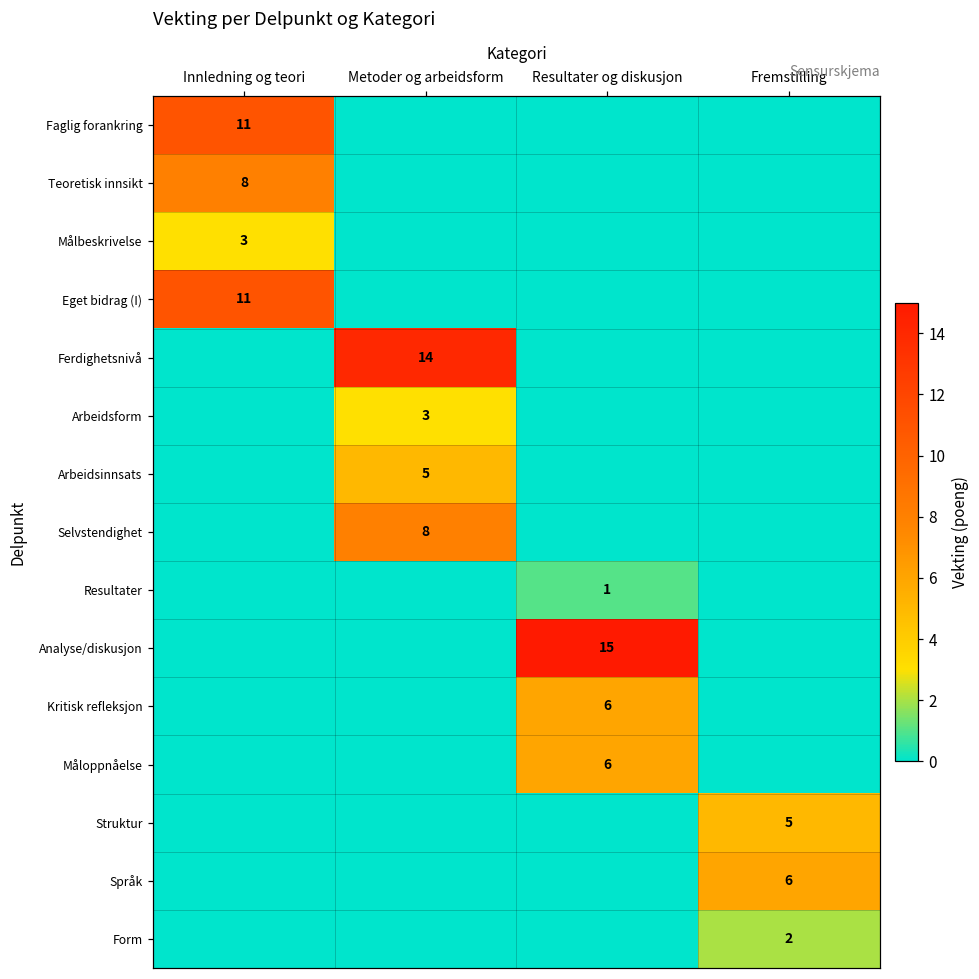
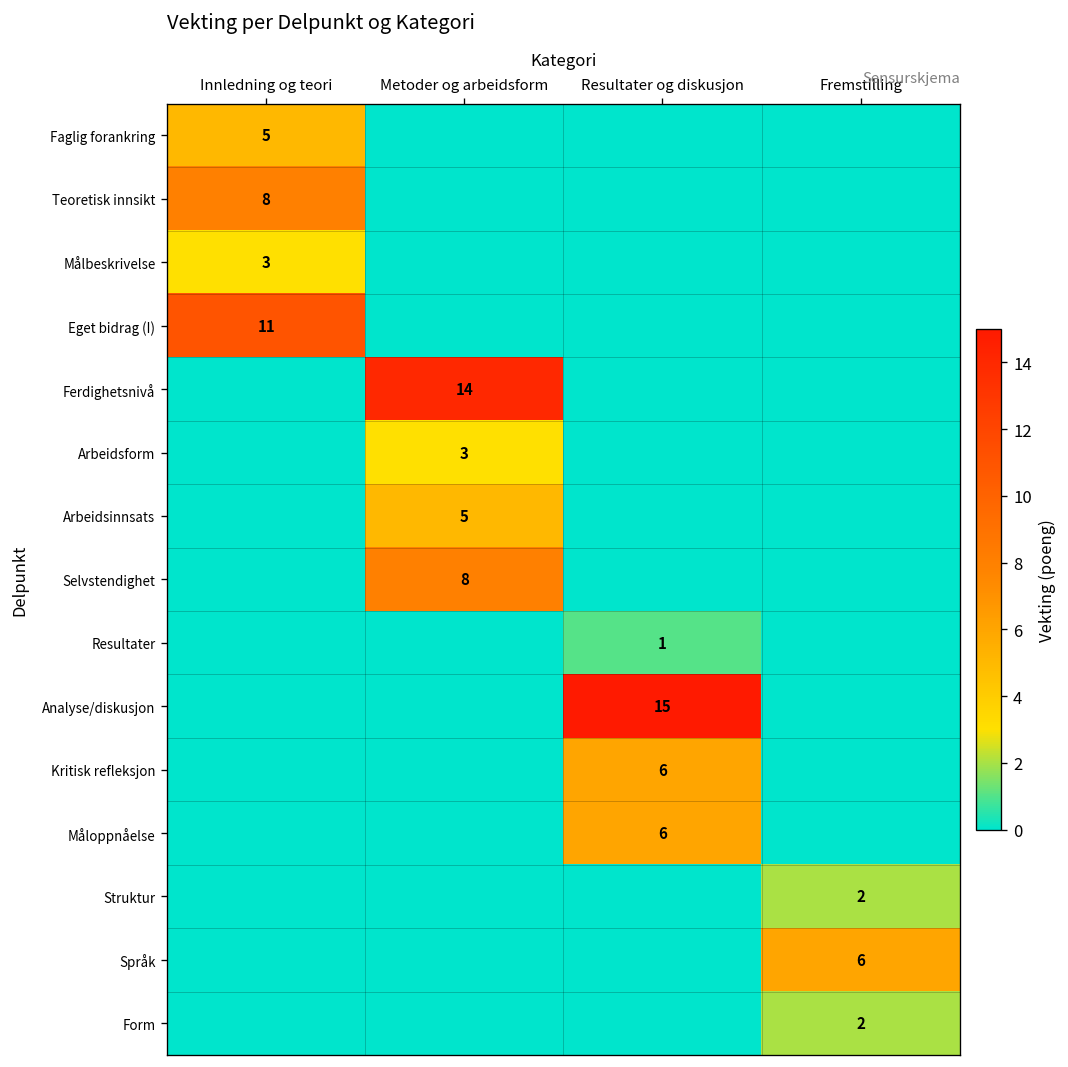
Faglig forankring, Innledning og teori: 11 -> 5
Struktur, Fremstilling: 5 -> 2
